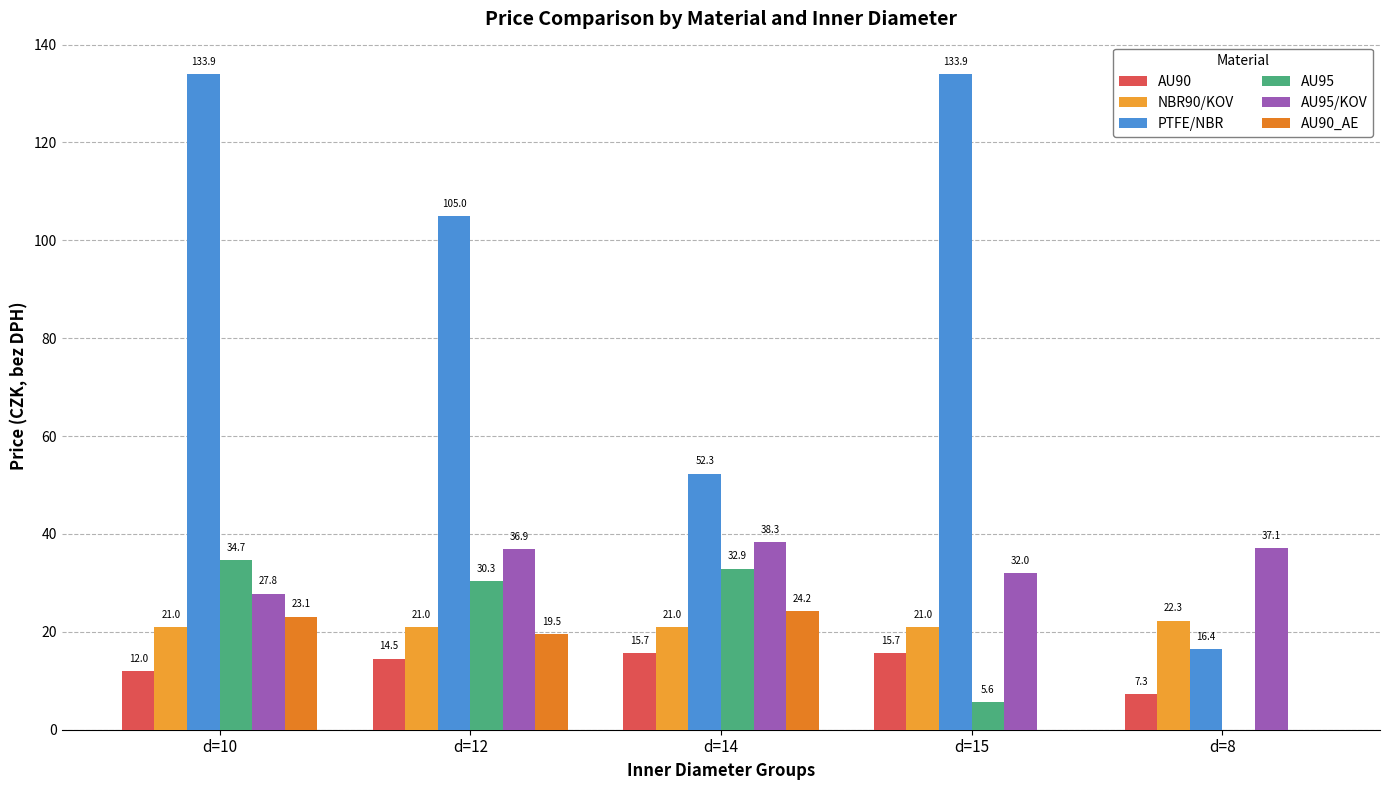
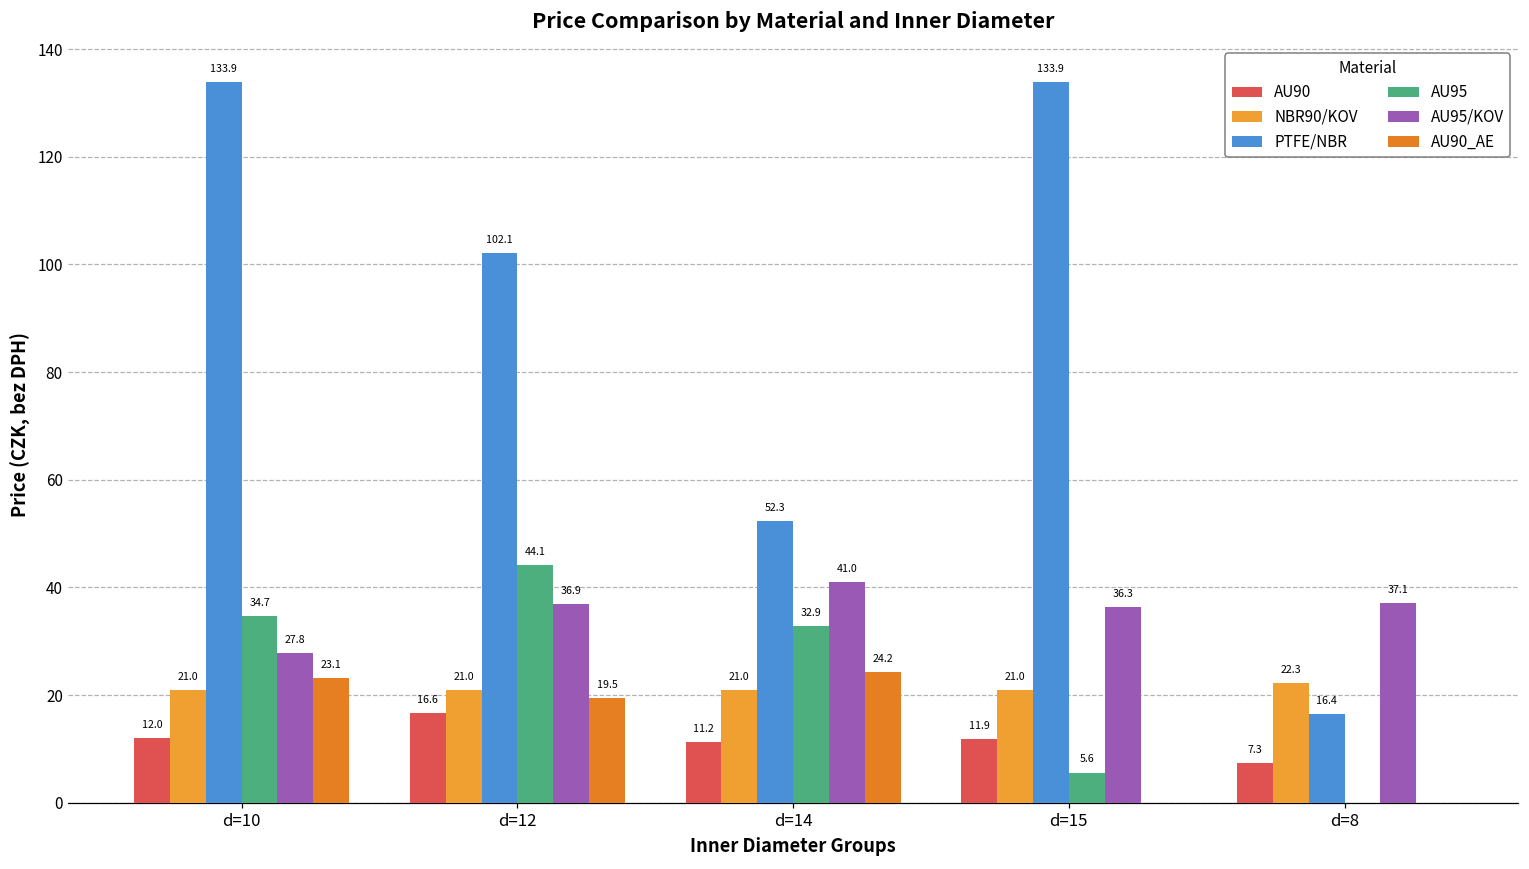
AU90, d=12: 14.5 -> 16.6
PTFE/NBR, d=12: 105.0 -> 102.1
AU95, d=12: 30.3 -> 44.1
AU90, d=14: 15.7 -> 11.2
AU95/KOV, d=14: 38.3 -> 41.0
AU90, d=15: 15.7 -> 11.9
AU95/KOV, d=15: 32.0 -> 36.3
